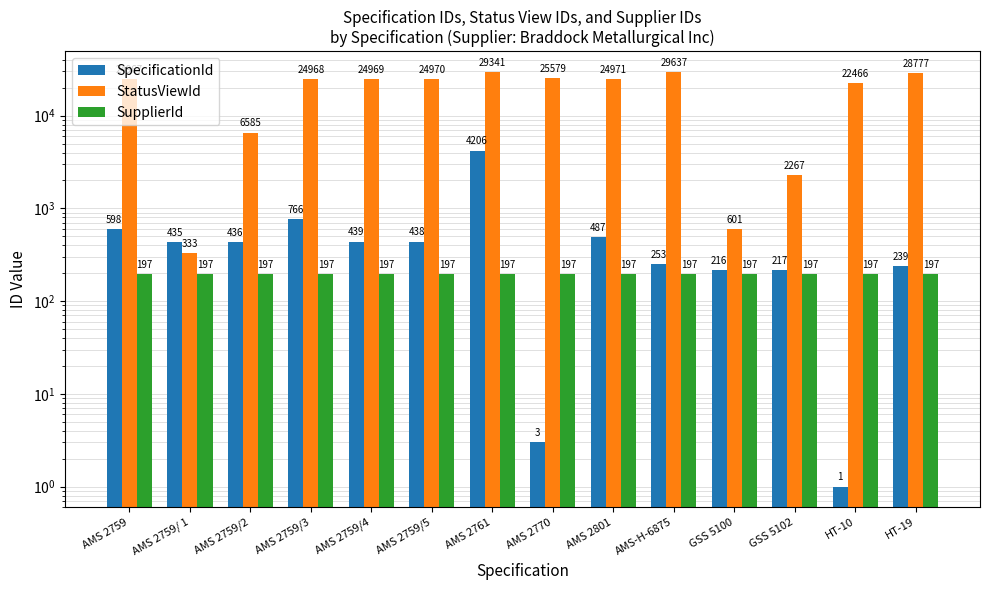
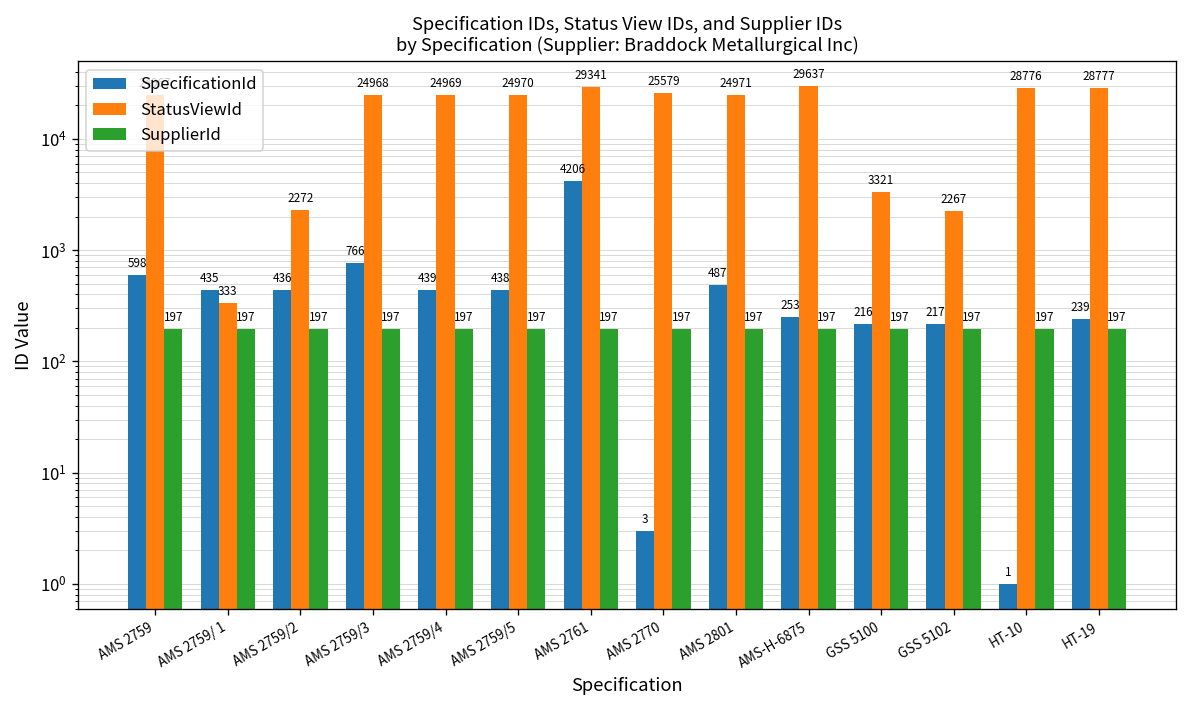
StatusViewId, AMS 2759/2: 6585 -> 2272
StatusViewId, GSS 5100: 601 -> 3321
StatusViewId, HT-10: 22466 -> 28776
